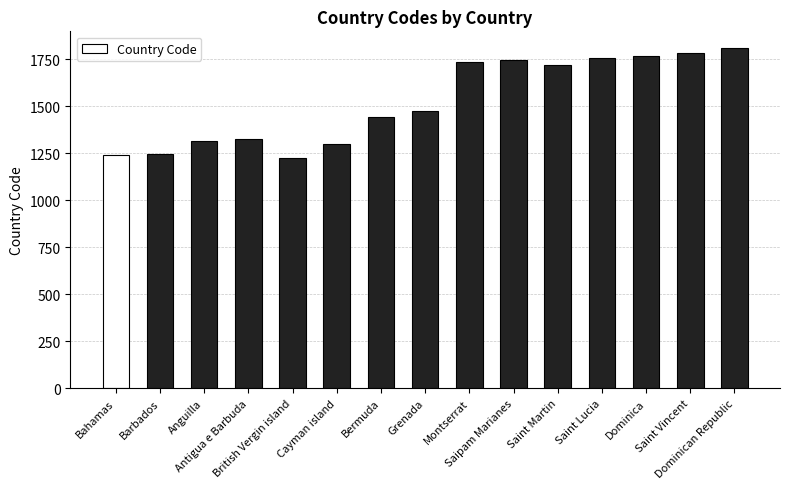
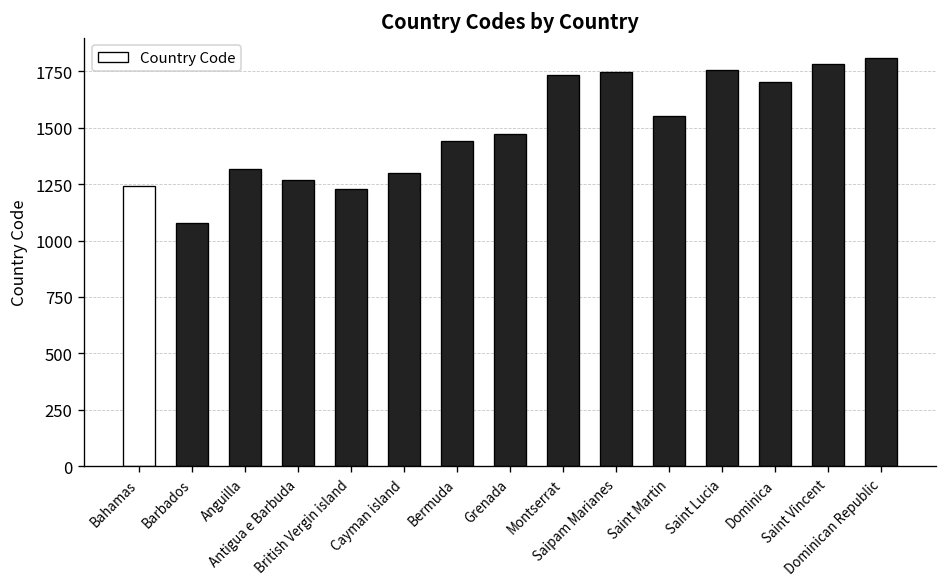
Barbados: 1250 -> 1080
Antigua e Barbuda: 1330 -> 1270
Saint Martin: 1720 -> 1550
Dominica: 1770 -> 1700
